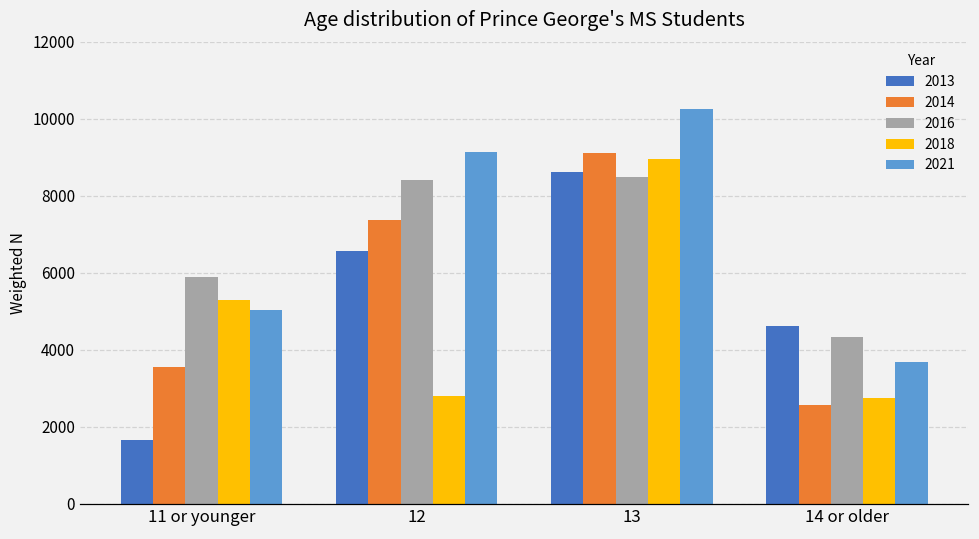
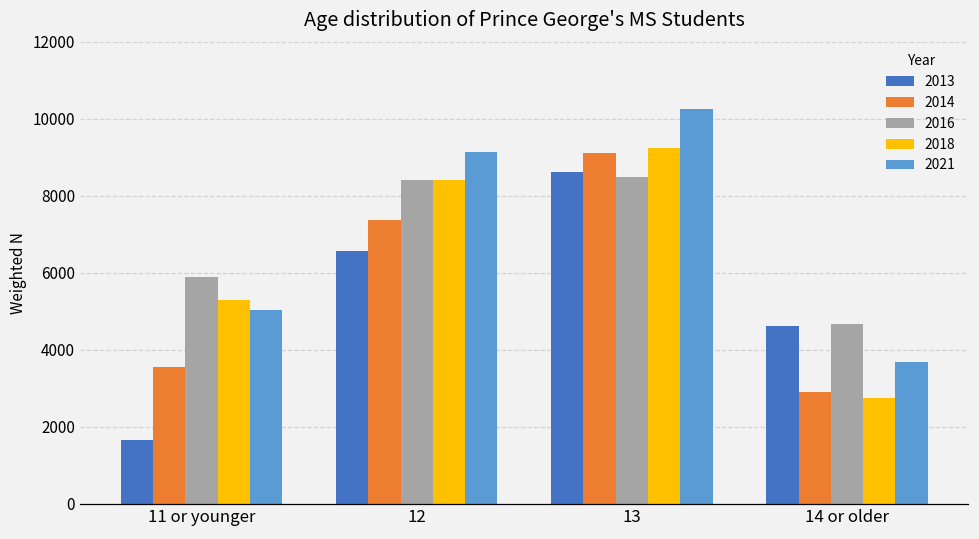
2018, 12: 2800 -> 8400
2018, 13: 9000 -> 9200
2014, 14 or older: 2600 -> 2900
2016, 14 or older: 4300 -> 4700
